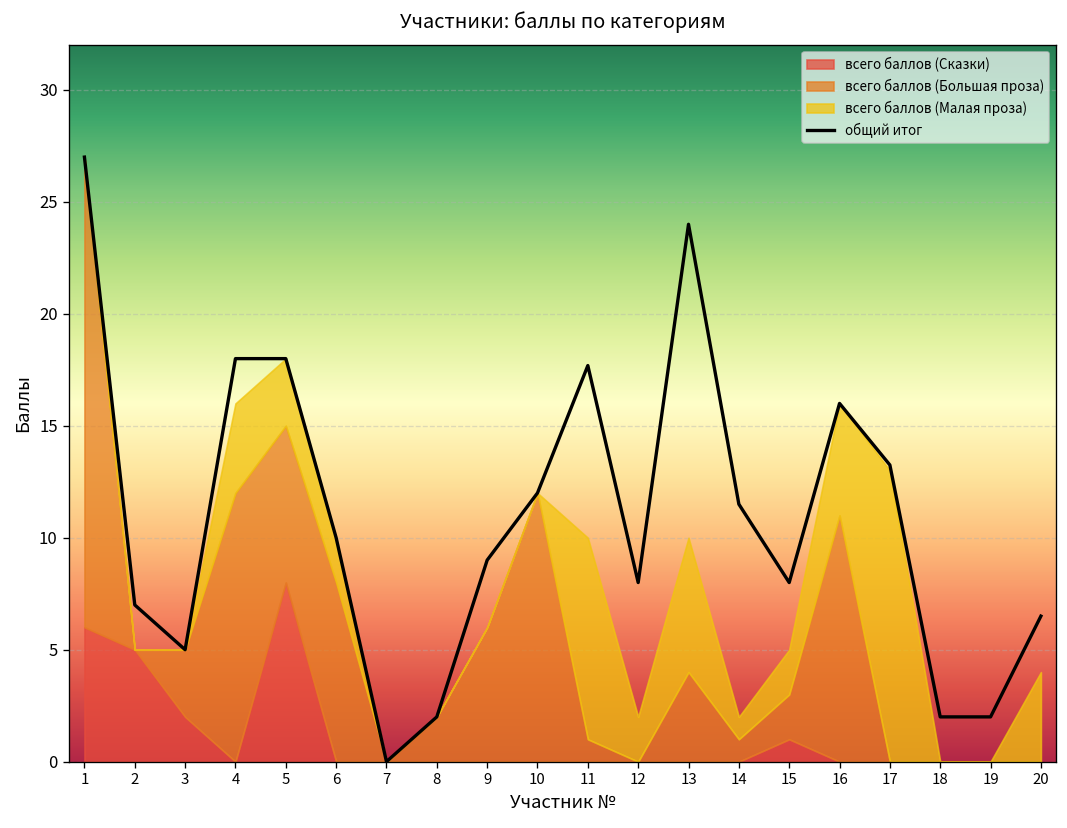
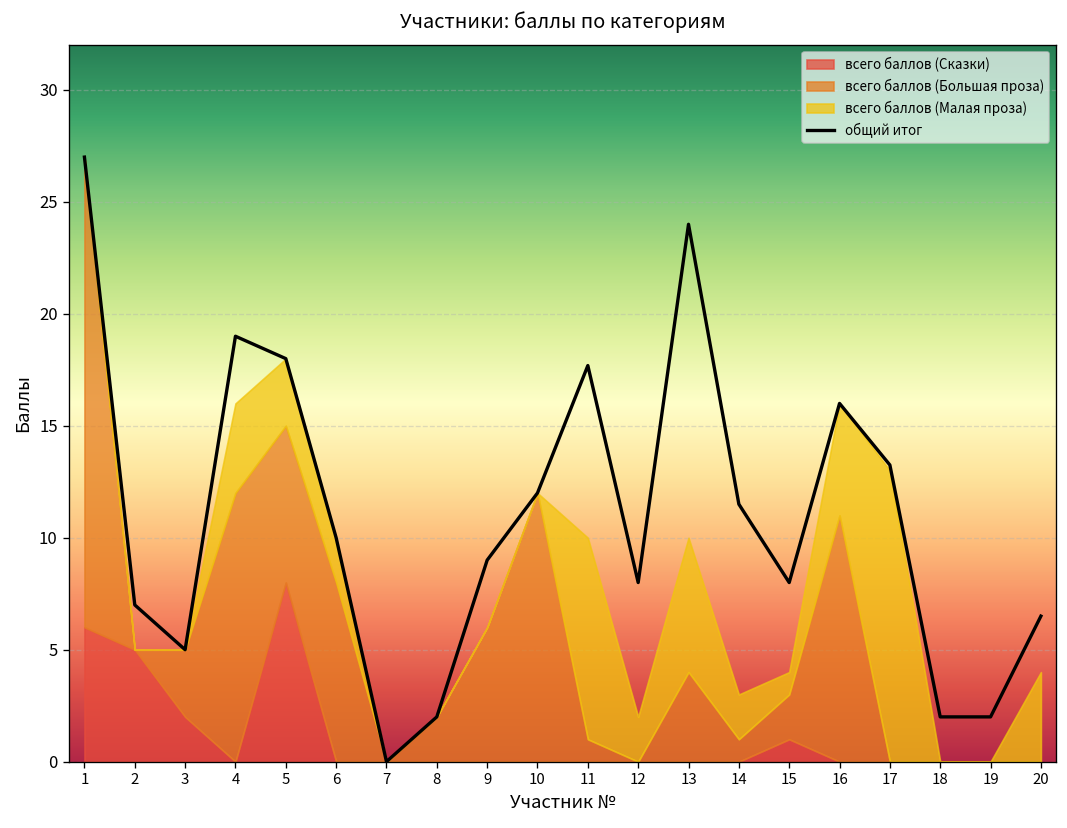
общий итог, 4: 18 -> 19
всего баллов (Малая проза), 14: 1 -> 2
всего баллов (Малая проза), 15: 2 -> 1
